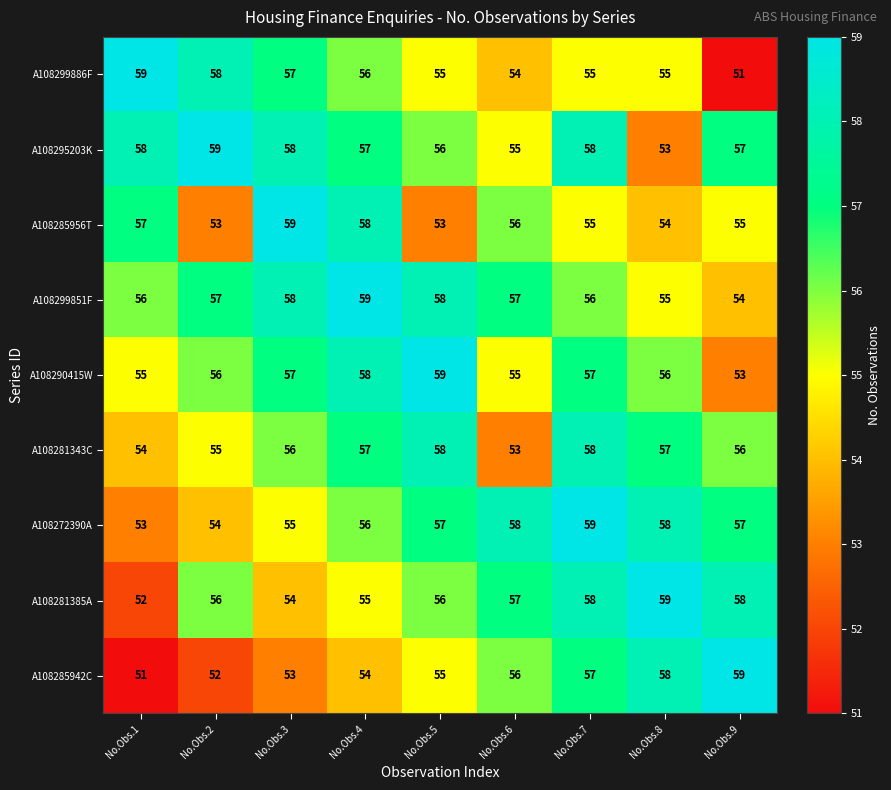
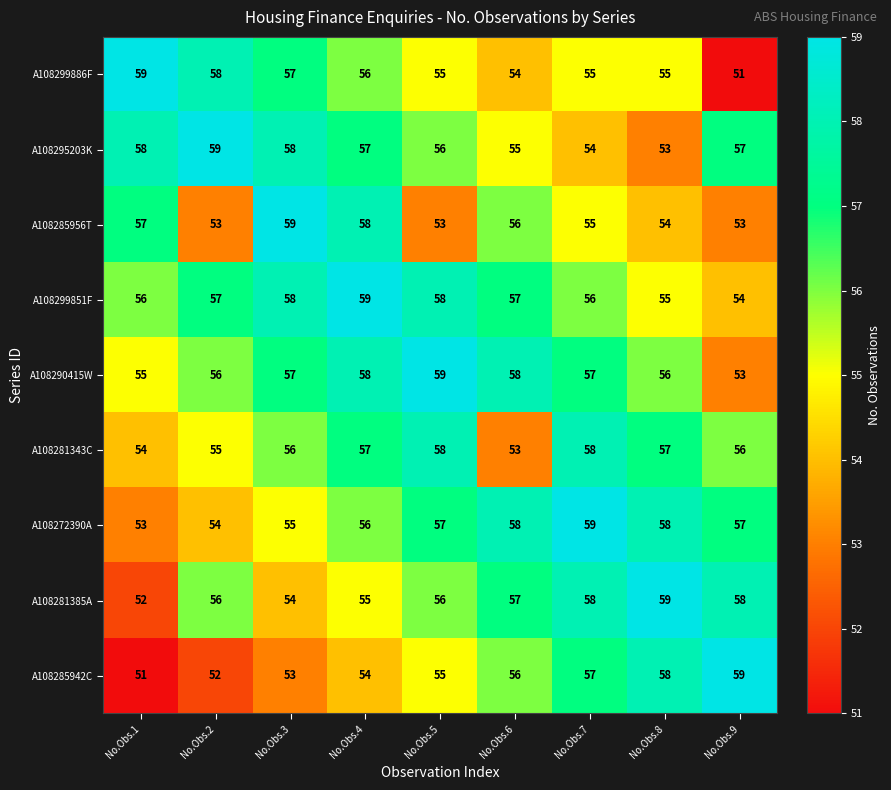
A108295203K, No.Obs.7: 58 -> 54
A108285956T, No.Obs.9: 55 -> 53
A108290415W, No.Obs.6: 55 -> 58
